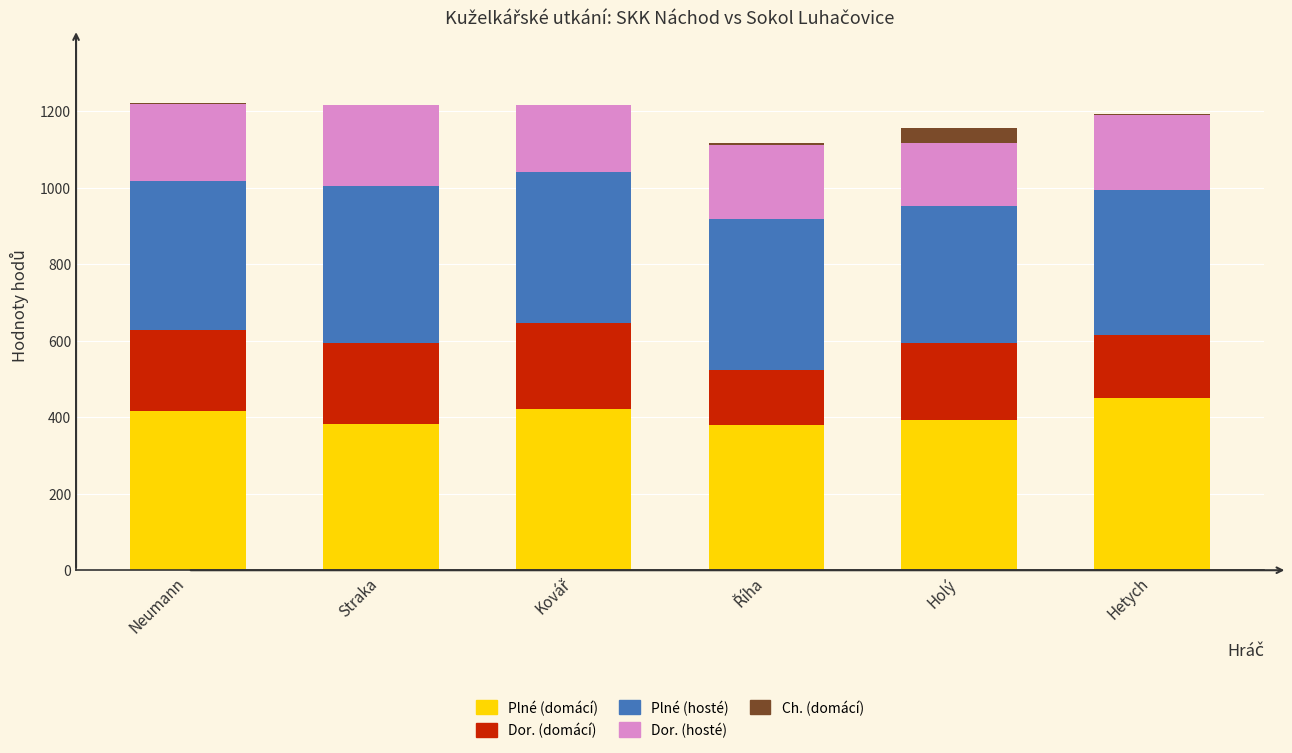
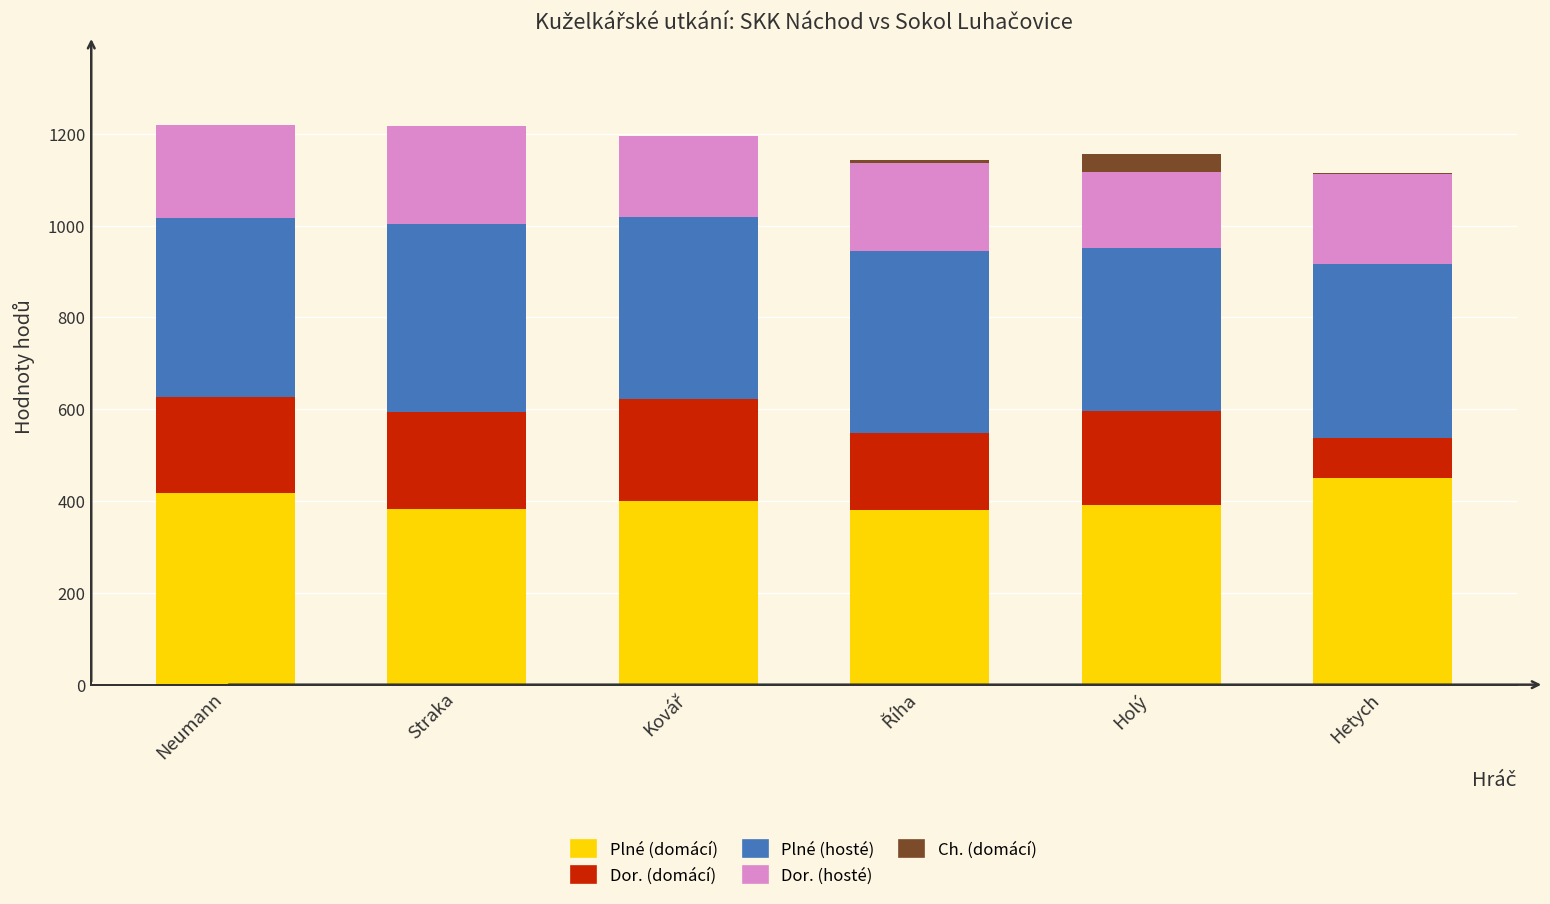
Plné (domácí), Kovář: 420 -> 400
Dor. (domácí), Říha: 140 -> 170
Dor. (domácí), Hetych: 170 -> 90
